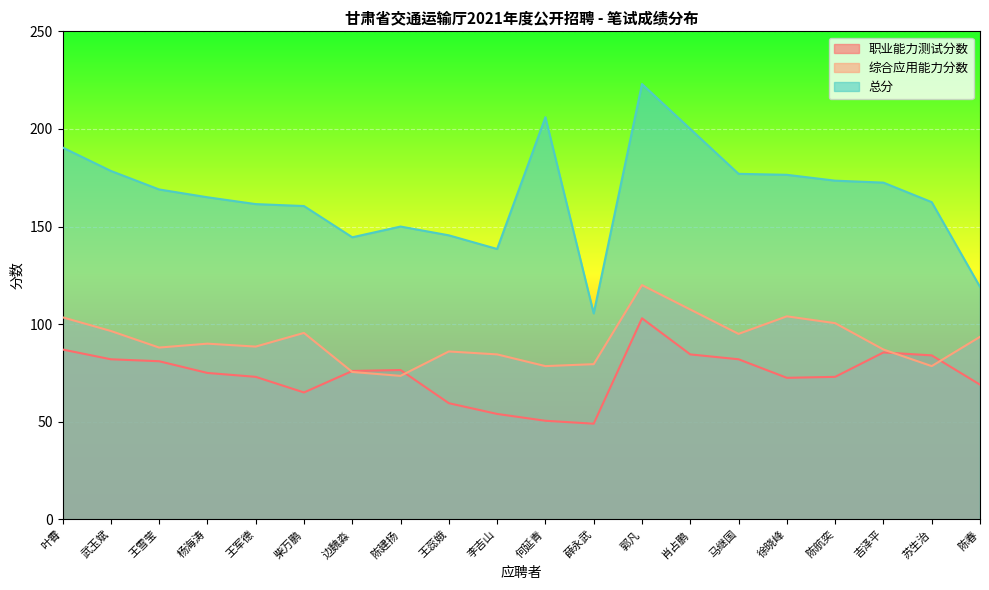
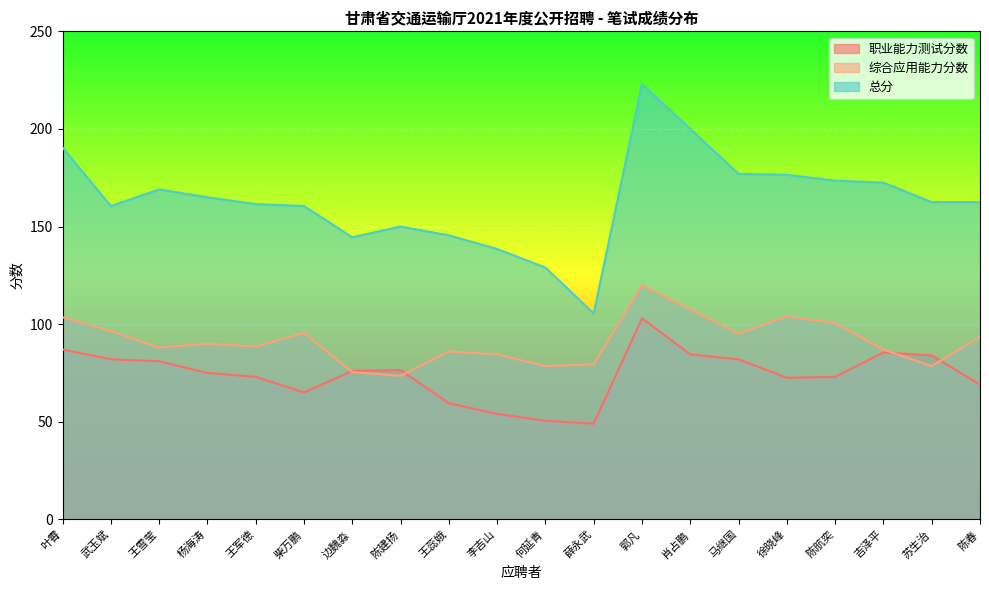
总分, 武玉斌: 179 -> 161
总分, 何延青: 206 -> 129
总分, 陈春: 119 -> 163
